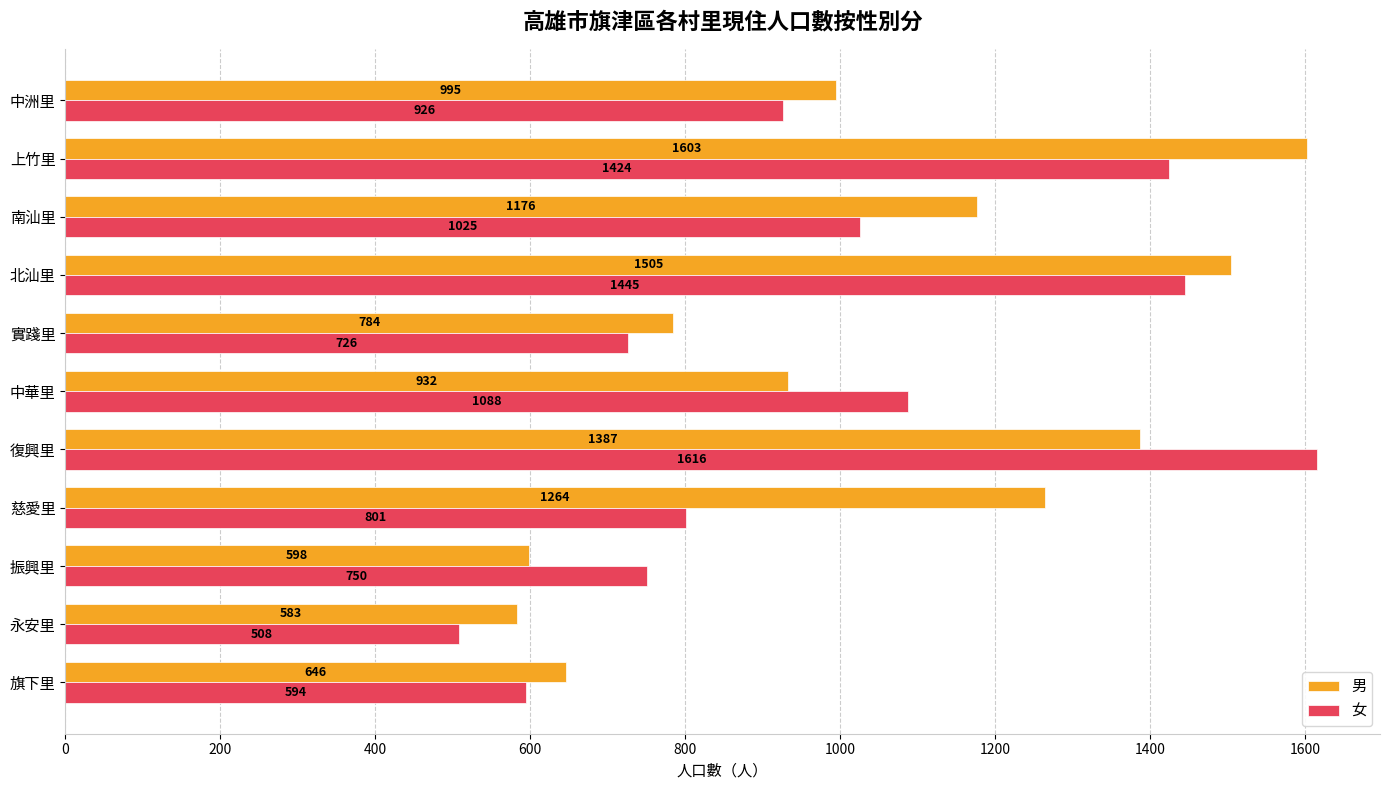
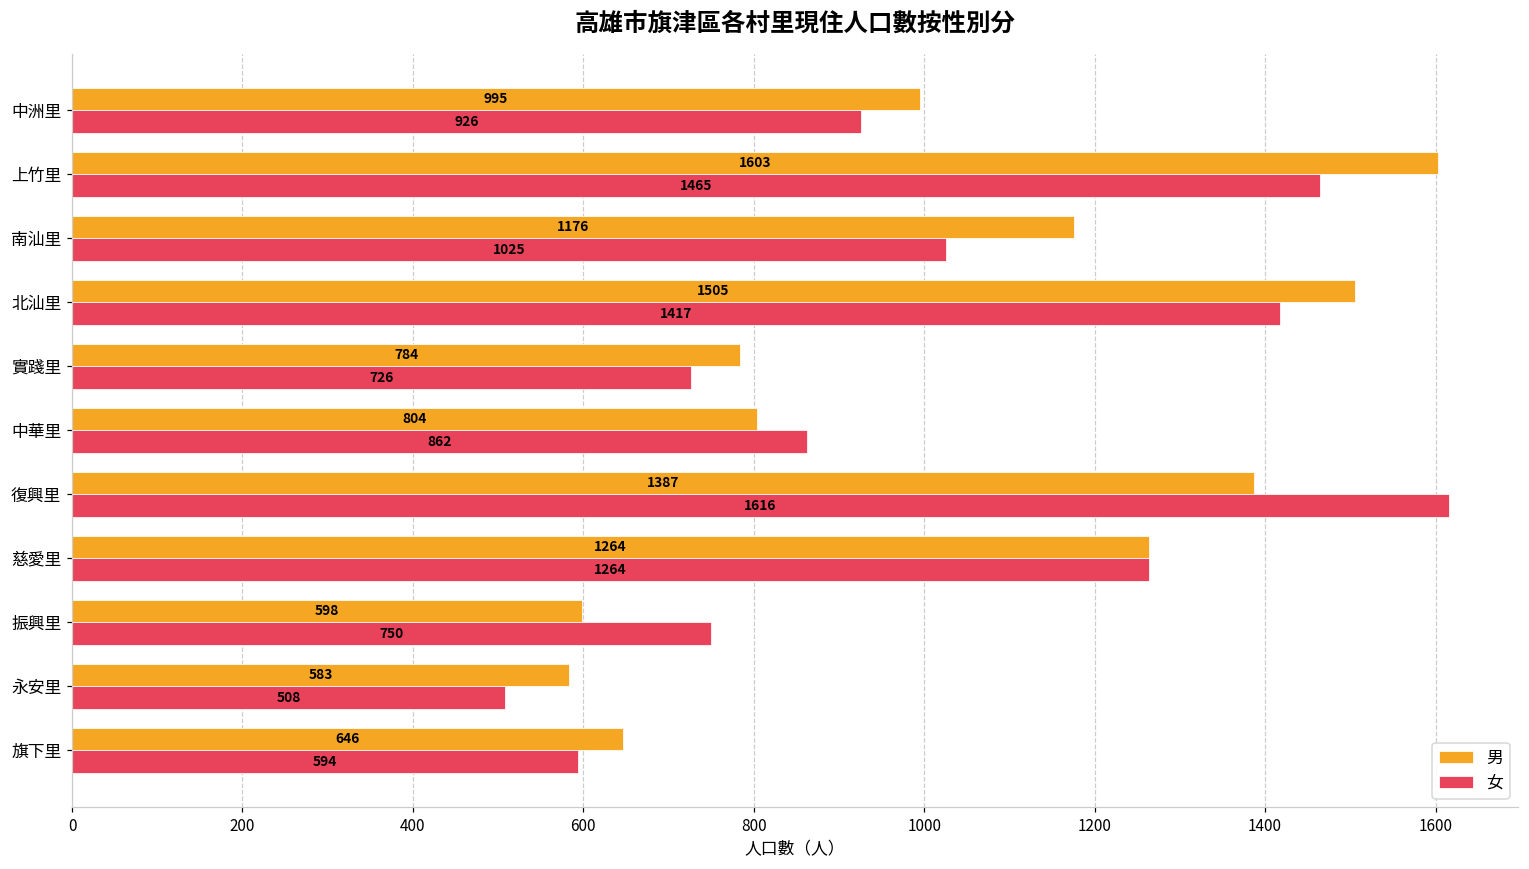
女, 上竹里: 1424 -> 1465
女, 北汕里: 1445 -> 1417
男, 中華里: 932 -> 804
女, 中華里: 1088 -> 862
女, 慈愛里: 801 -> 1264
